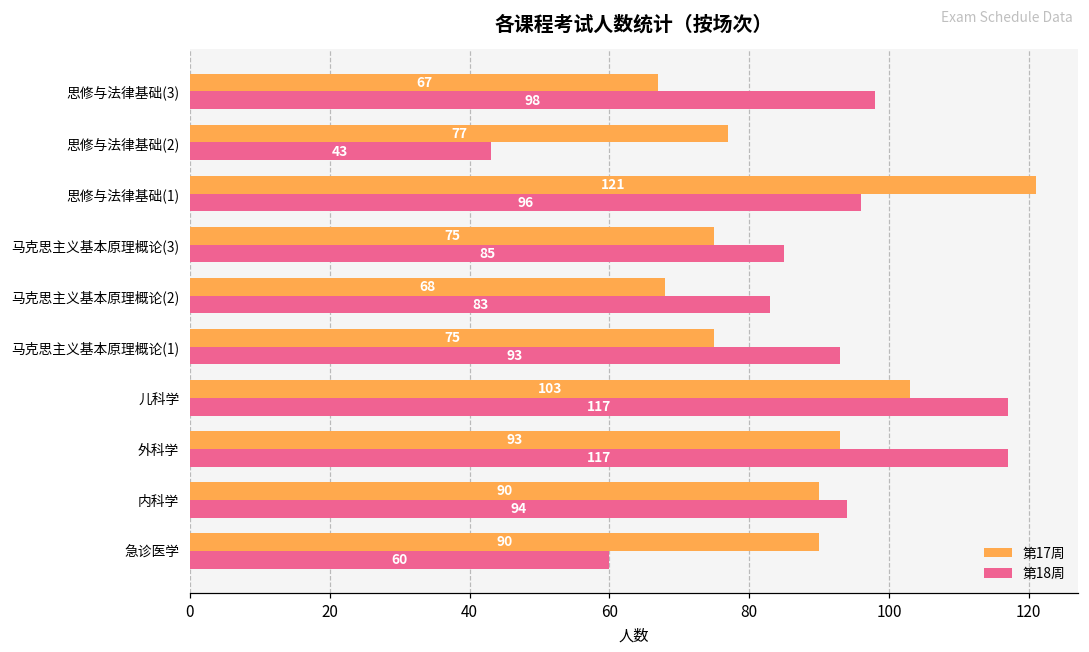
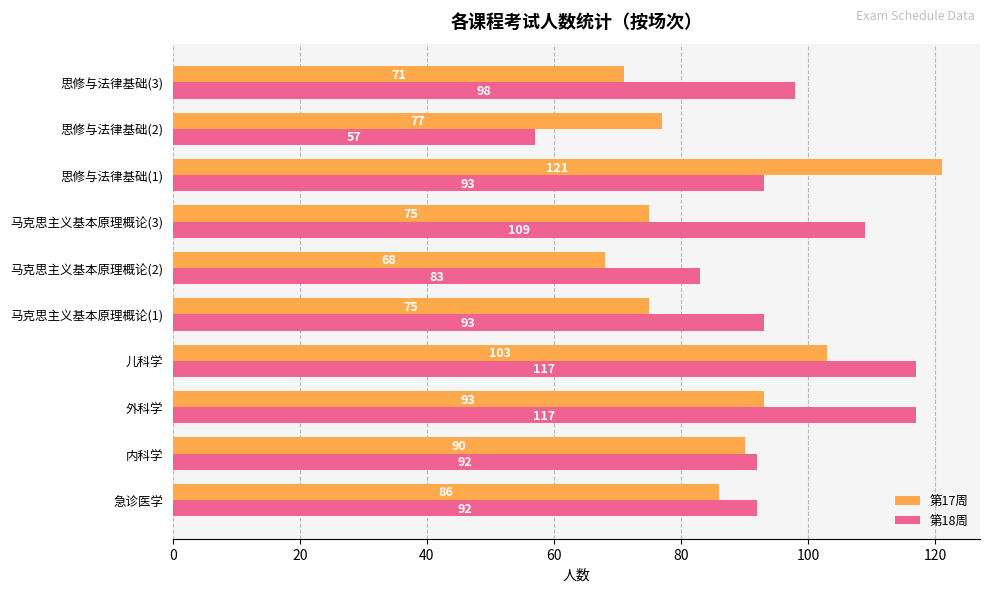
第17周, 思修与法律基础(3): 67 -> 71
第18周, 思修与法律基础(2): 43 -> 57
第18周, 思修与法律基础(1): 96 -> 93
第18周, 马克思主义基本原理概论(3): 85 -> 109
第18周, 内科学: 94 -> 92
第17周, 急诊医学: 90 -> 86
第18周, 急诊医学: 60 -> 92
